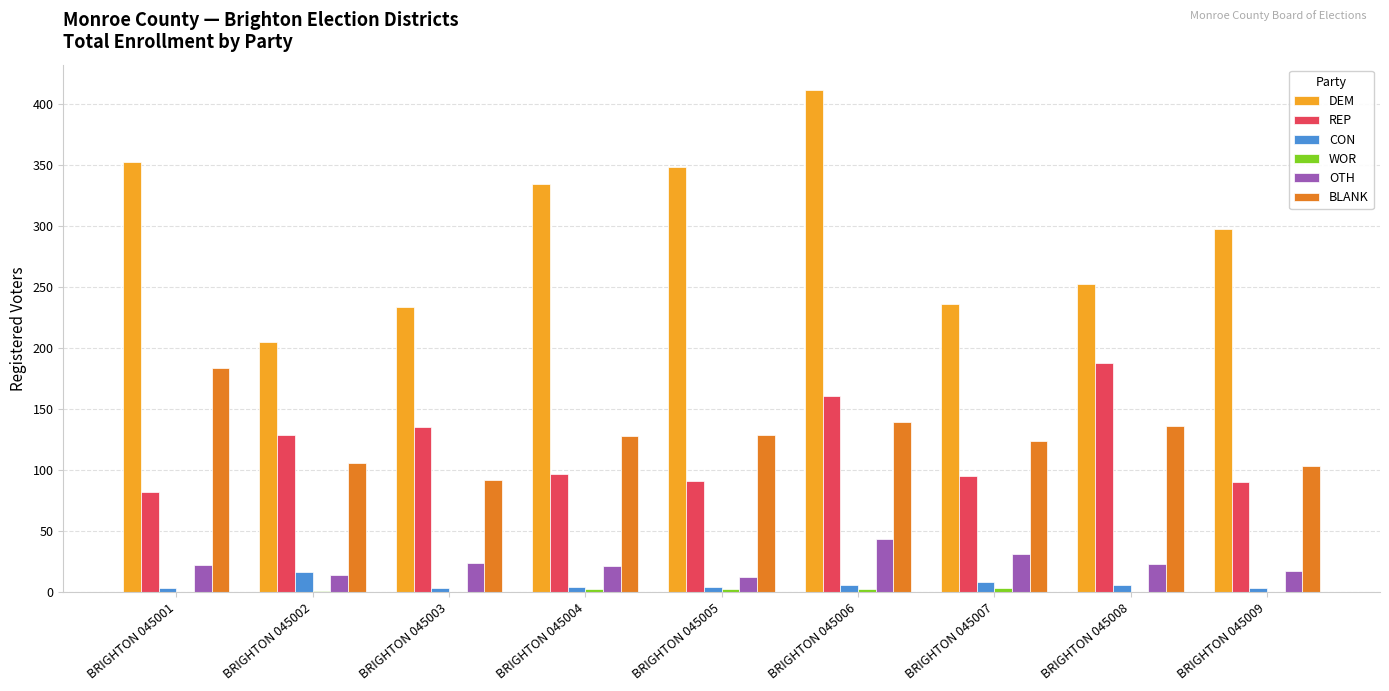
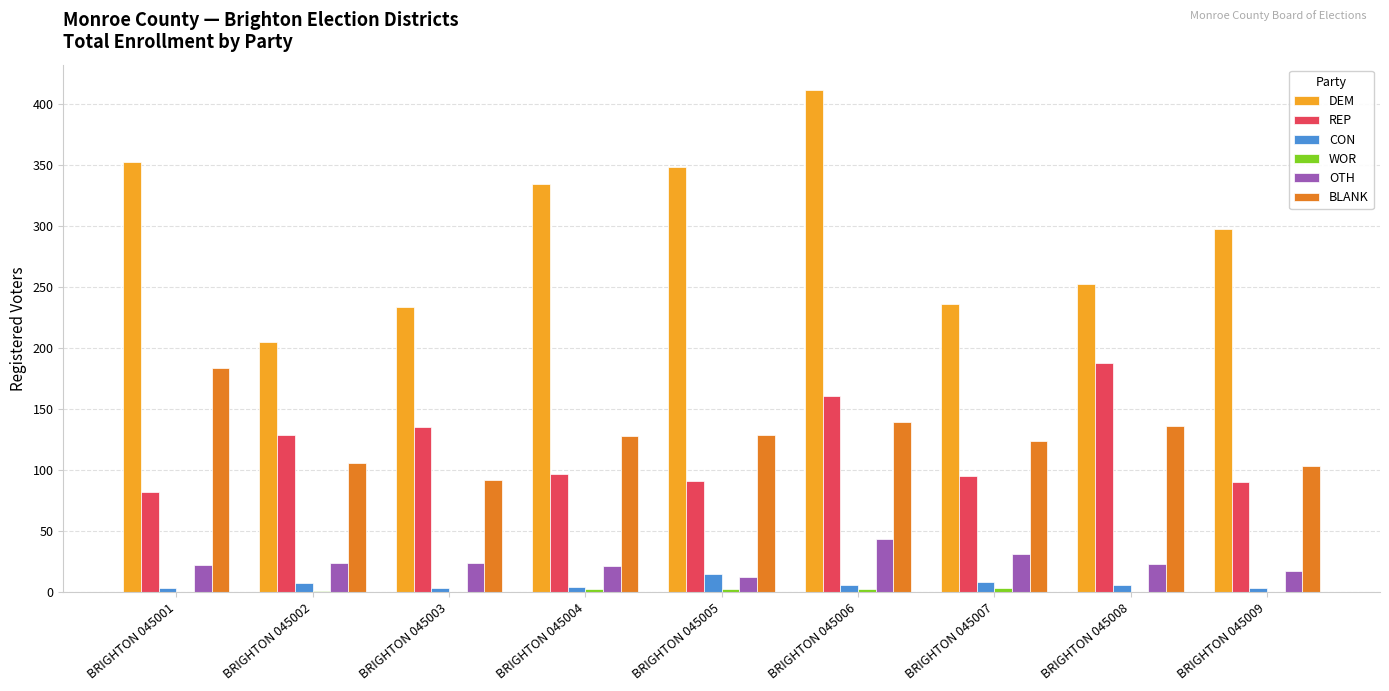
CON, BRIGHTON 045002: 16 -> 7
OTH, BRIGHTON 045002: 14 -> 24
CON, BRIGHTON 045005: 4 -> 15
